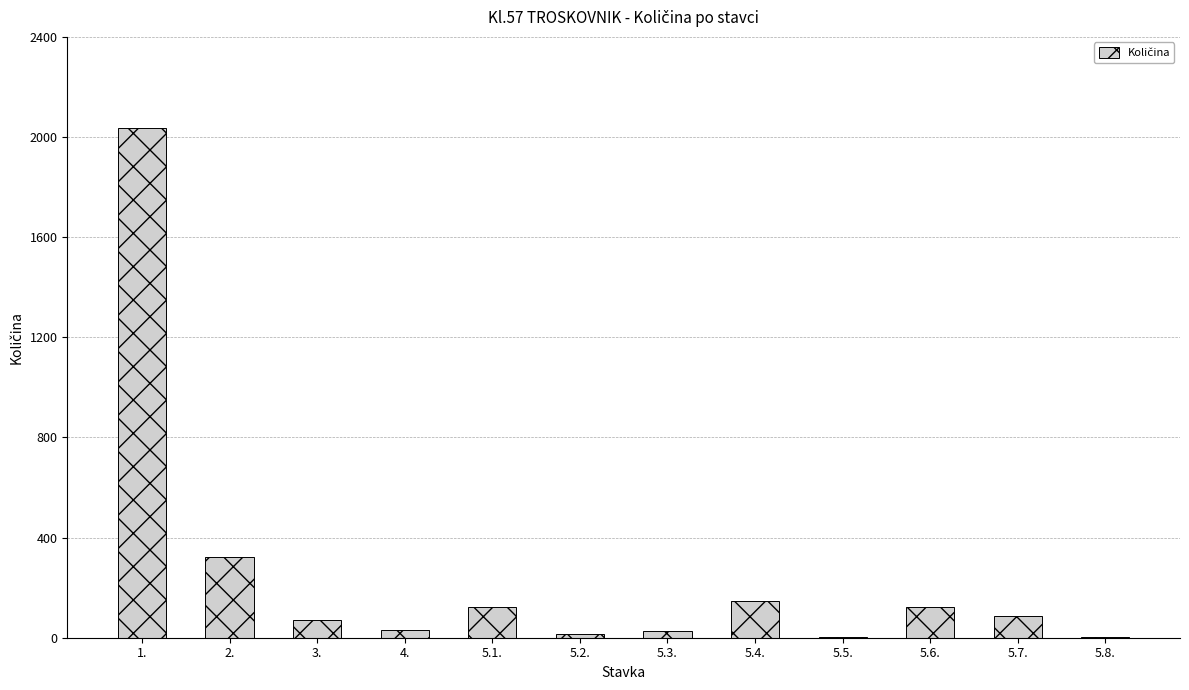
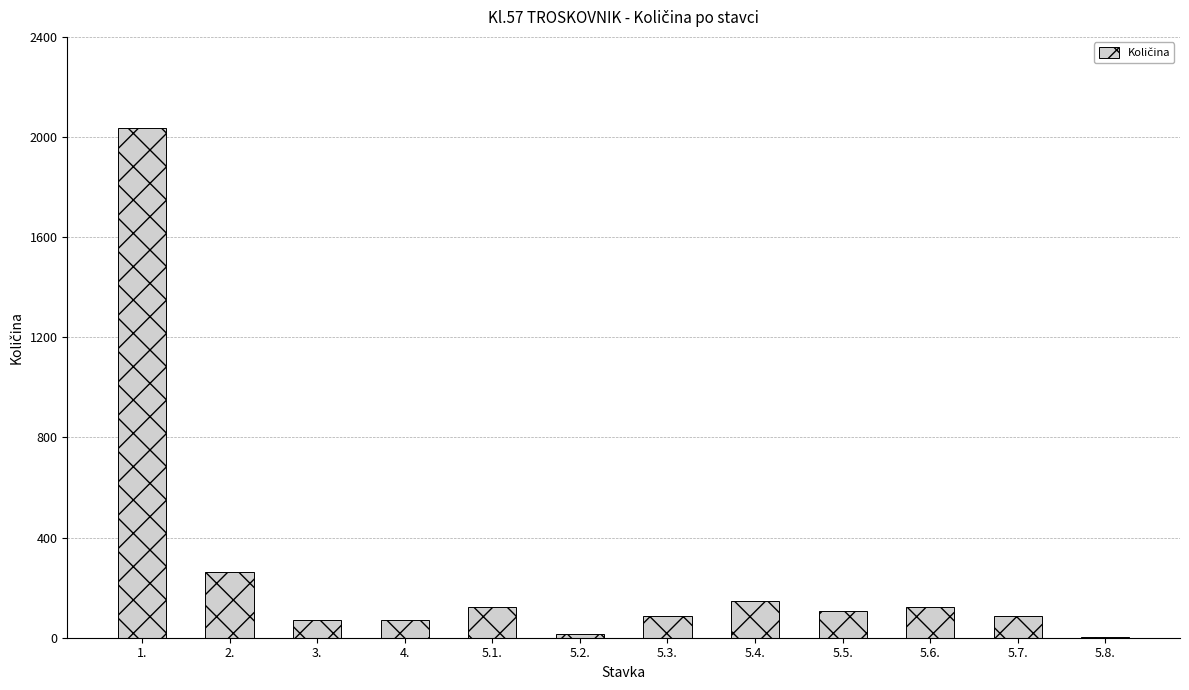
2.: 320 -> 260
4.: 30 -> 70
5.3.: 30 -> 90
5.5.: 0 -> 110
